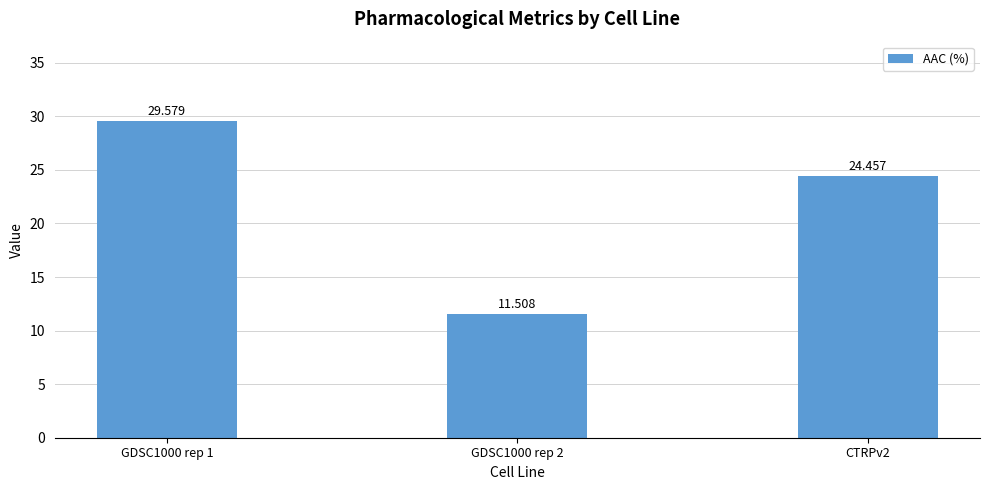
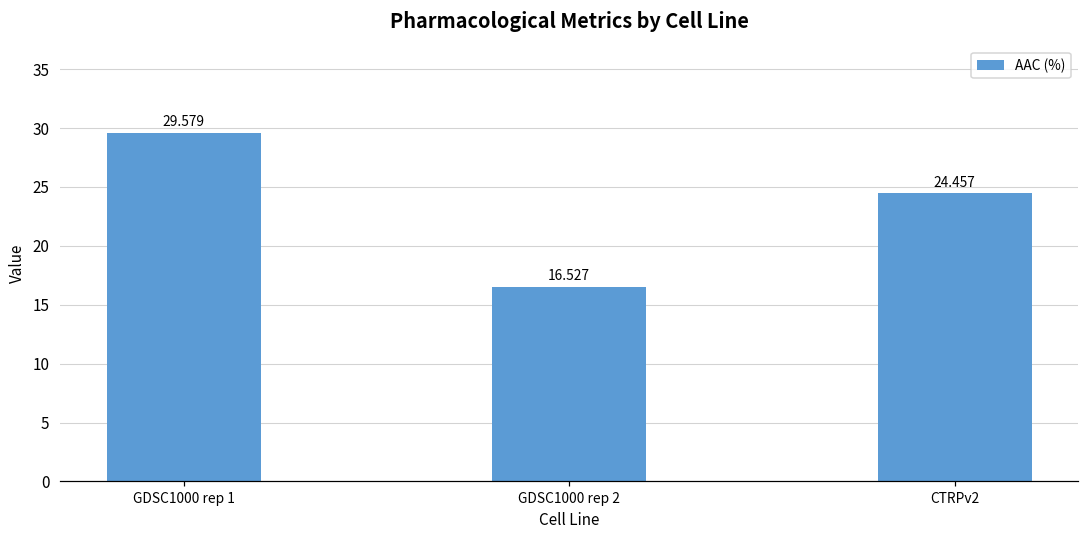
GDSC1000 rep 2: 11.508 -> 16.527
